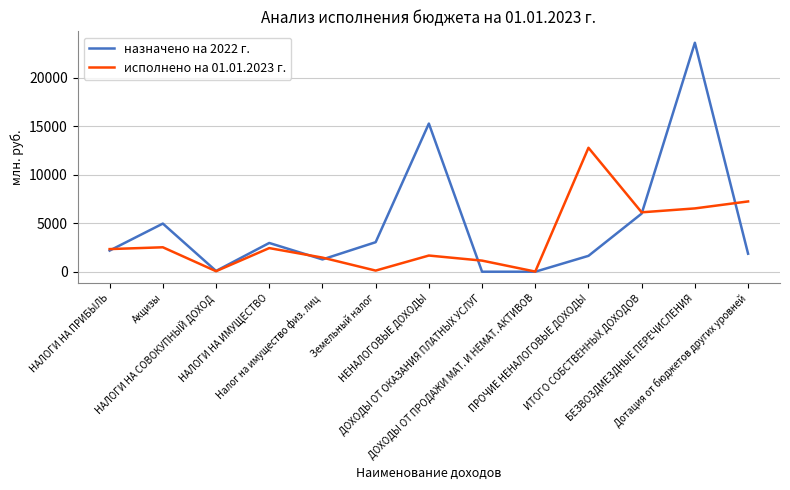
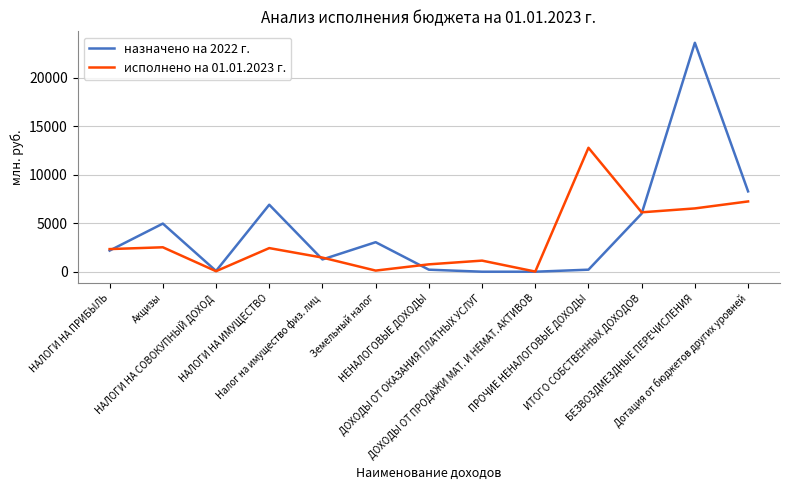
назначено на 2022 г., НАЛОГИ НА ИМУЩЕСТВО: 3000 -> 7000
назначено на 2022 г., НЕНАЛОГОВЫЕ ДОХОДЫ: 15000 -> 0
исполнено на 01.01.2023 г., НЕНАЛОГОВЫЕ ДОХОДЫ: 2000 -> 1000
назначено на 2022 г., ПРОЧИЕ НЕНАЛОГОВЫЕ ДОХОДЫ: 2000 -> 0
назначено на 2022 г., Дотация от бюджетов других уровней: 2000 -> 8000
